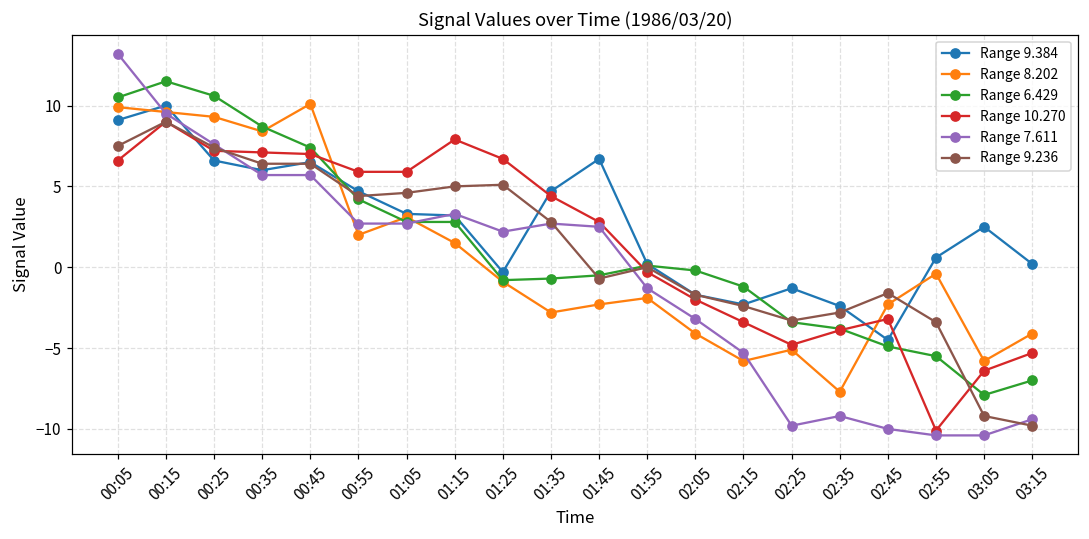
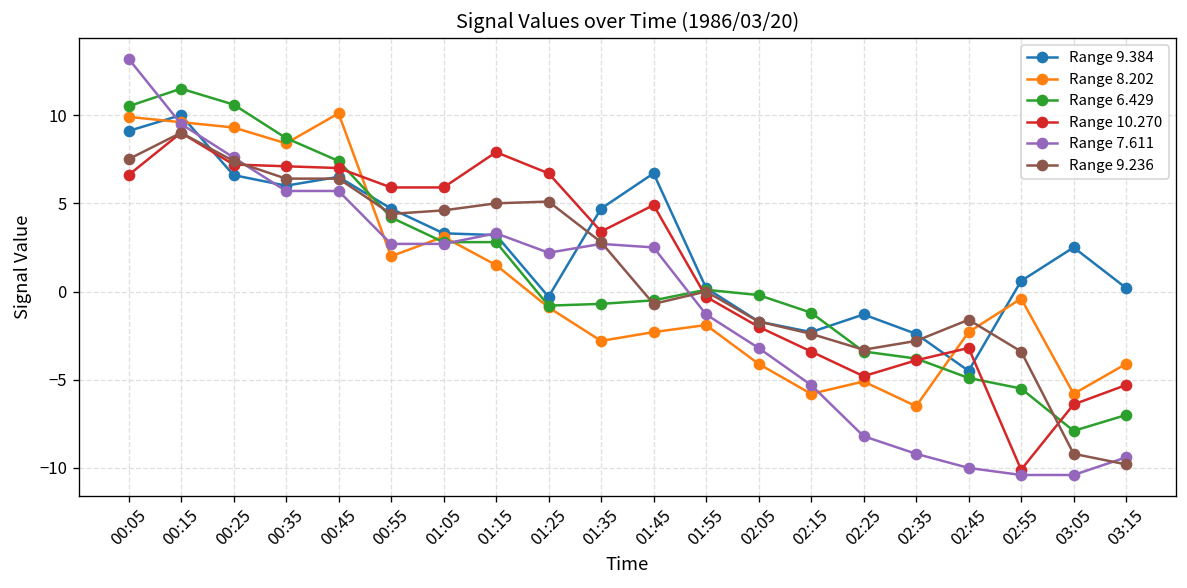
Range 10.270, 01:35: 4.4 -> 3.4
Range 10.270, 01:45: 2.8 -> 4.9
Range 7.611, 02:25: -9.8 -> -8.2
Range 8.202, 02:35: -7.7 -> -6.5
